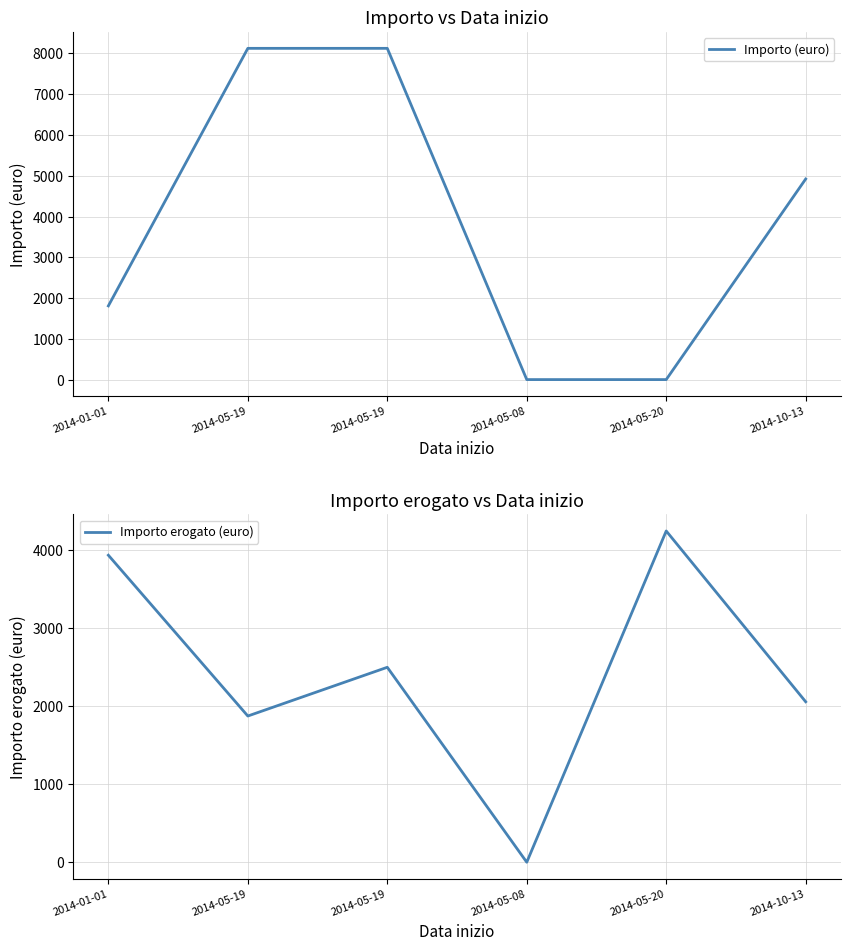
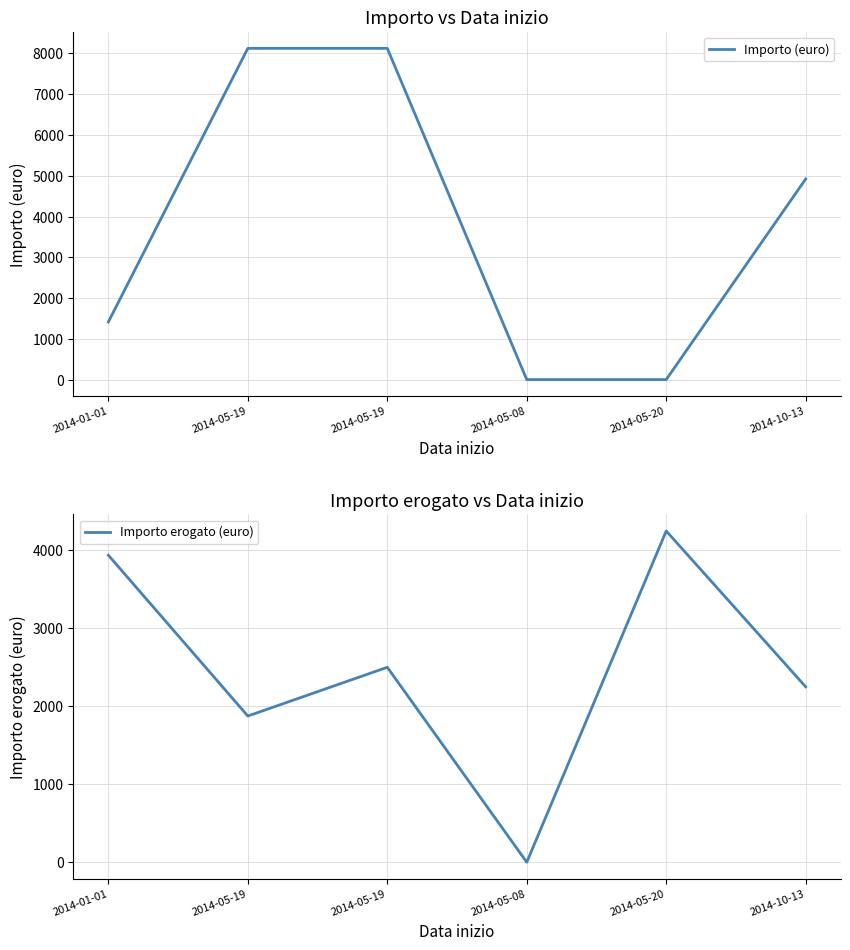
Importo vs Data inizio, 2014-01-01: 1800 -> 1400
Importo erogato vs Data inizio, 2014-10-13: 2100 -> 2300
